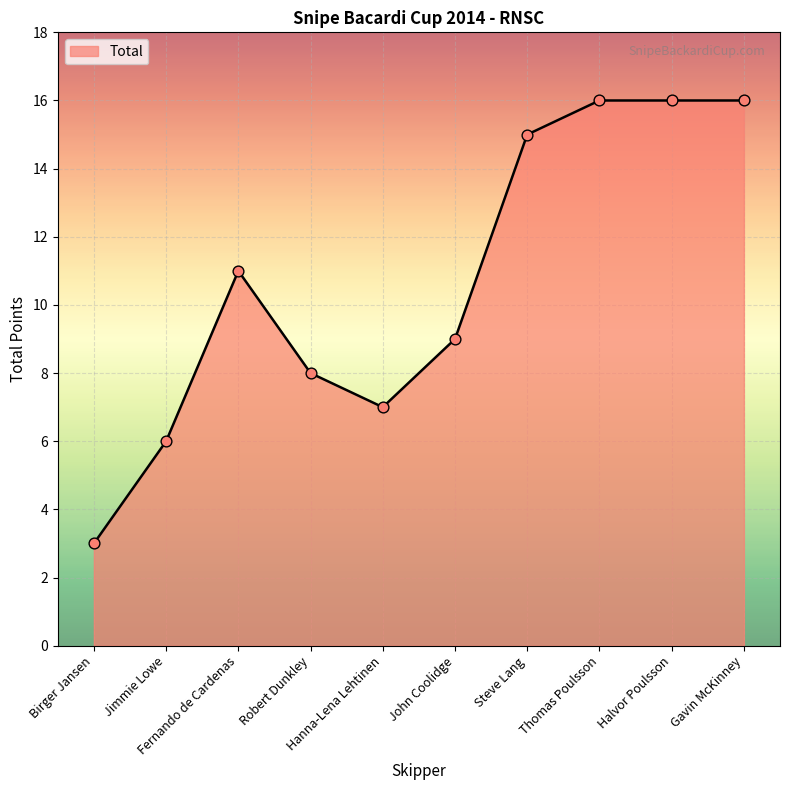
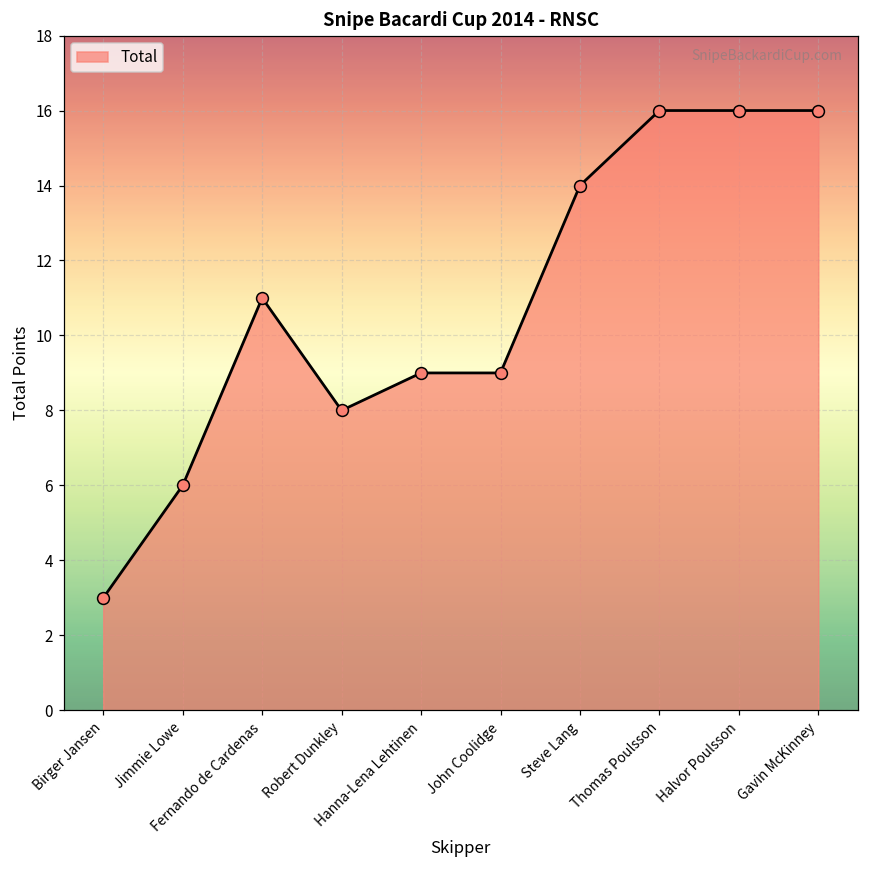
Hanna-Lena Lehtinen: 7 -> 9
Steve Lang: 15 -> 14
